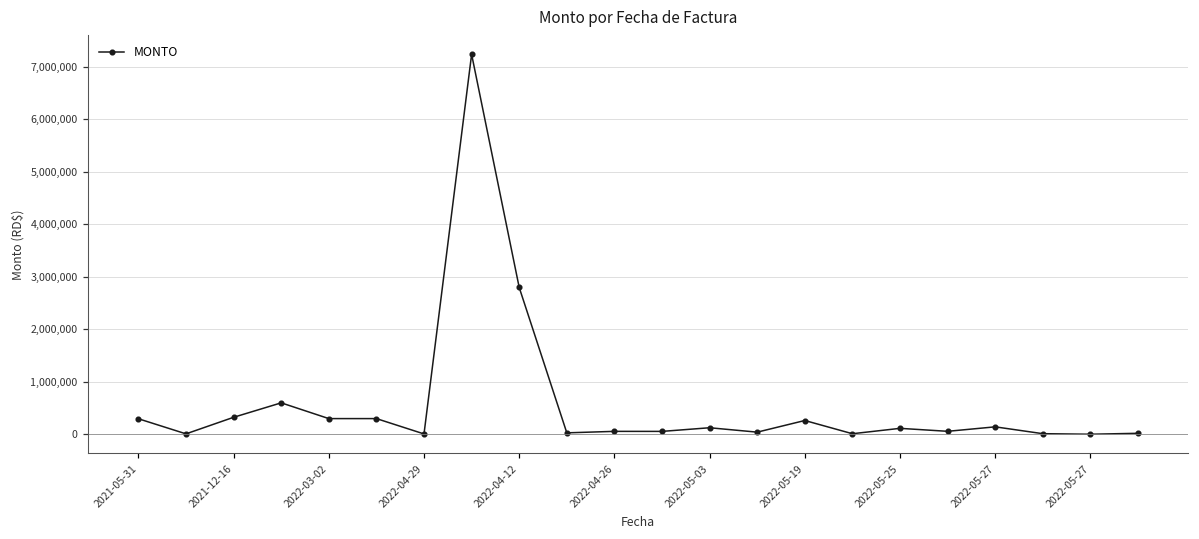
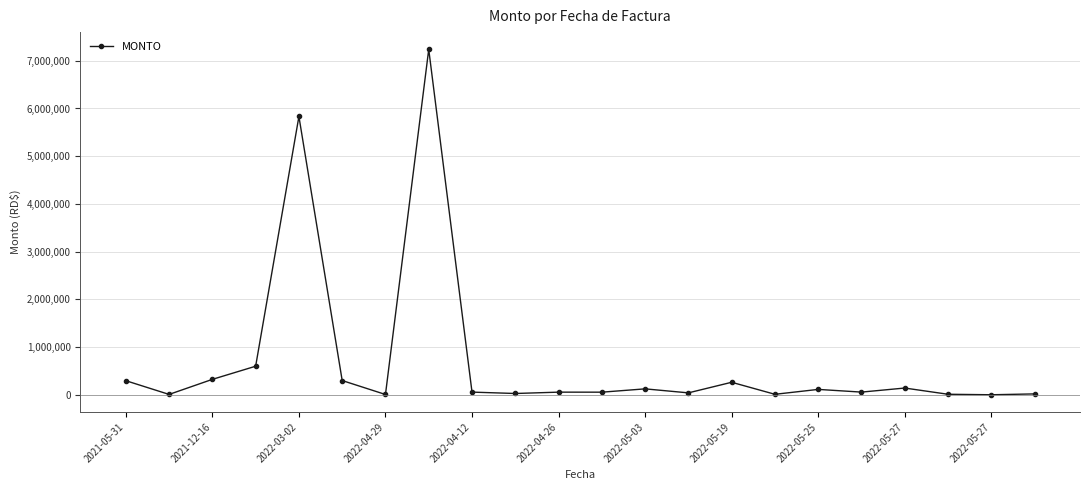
2022-03-02: 300,000 -> 5,800,000
2022-04-12: 2,800,000 -> 100,000
